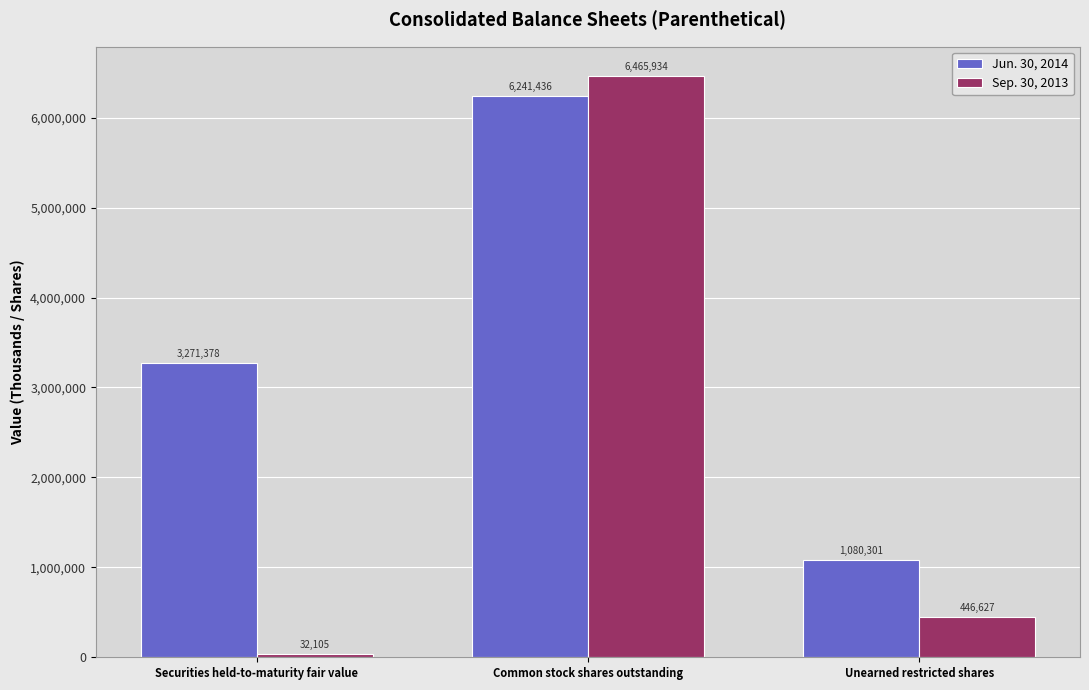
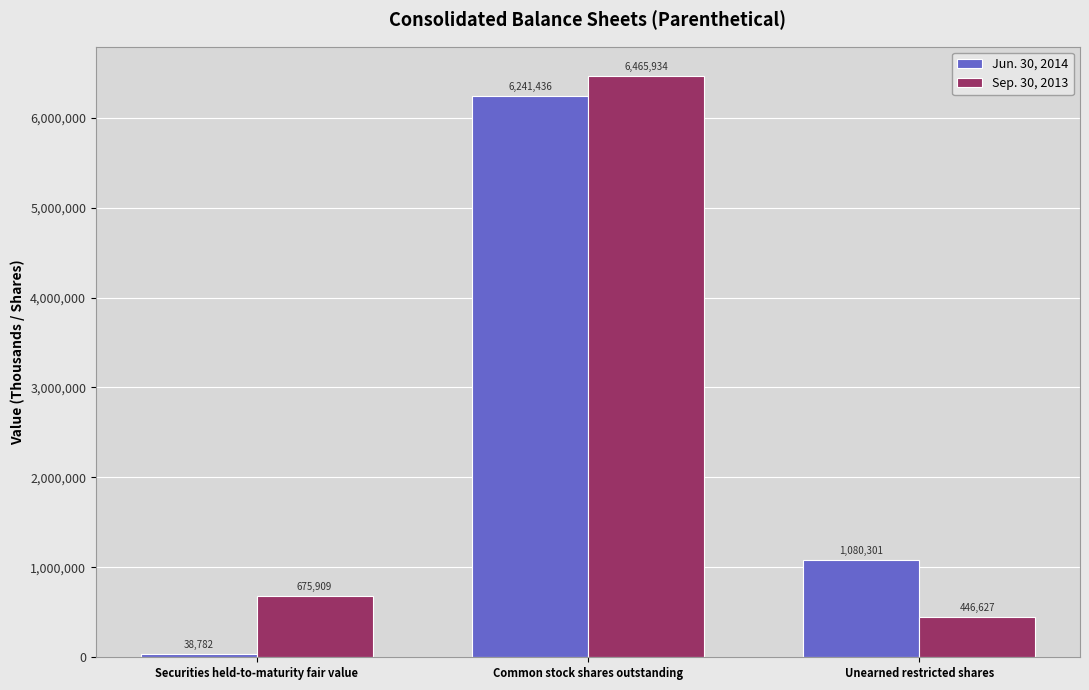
Jun. 30, 2014, Securities held-to-maturity fair value: 3,271,378 -> 38,782
Sep. 30, 2013, Securities held-to-maturity fair value: 32,105 -> 675,909
